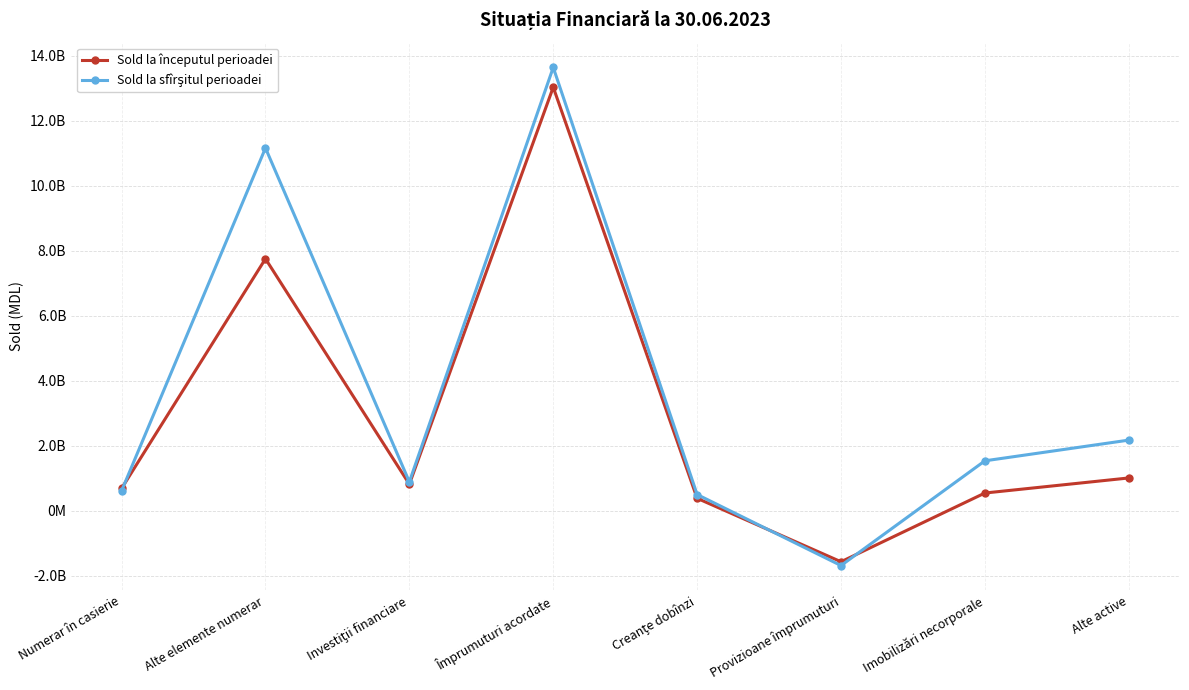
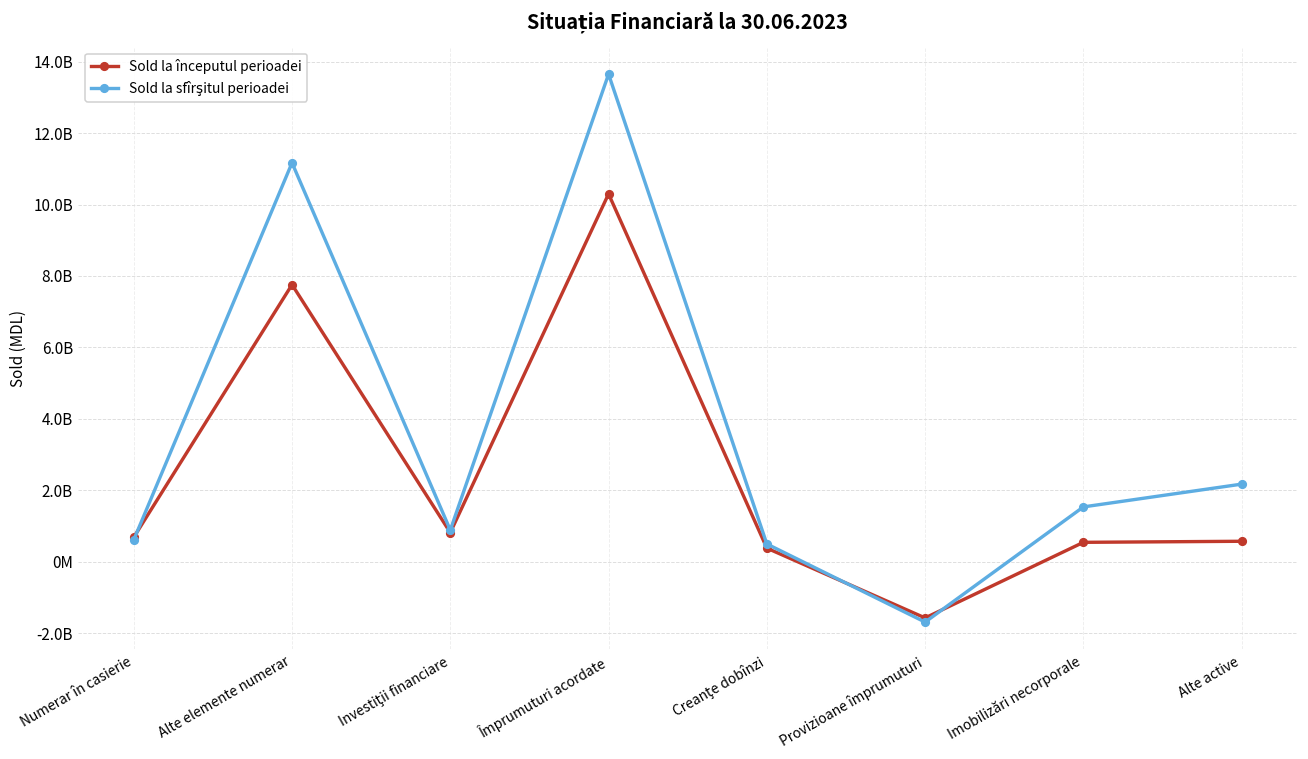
Sold la începutul perioadei, Împrumuturi acordate: 13000000000 -> 10300000000
Sold la începutul perioadei, Alte active: 1000000000 -> 600000000
